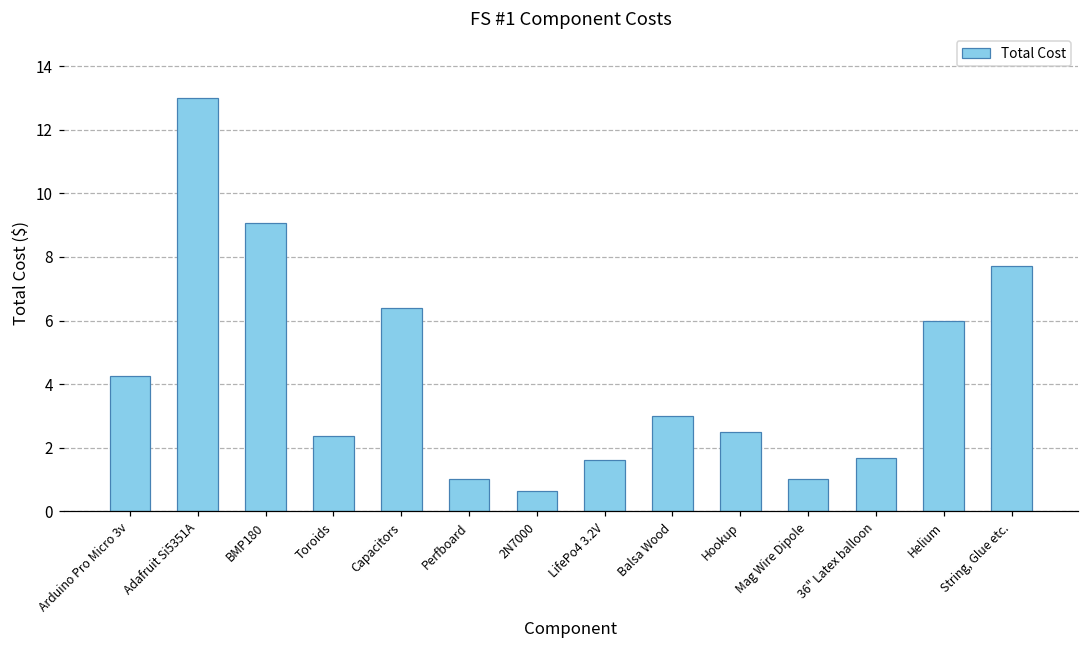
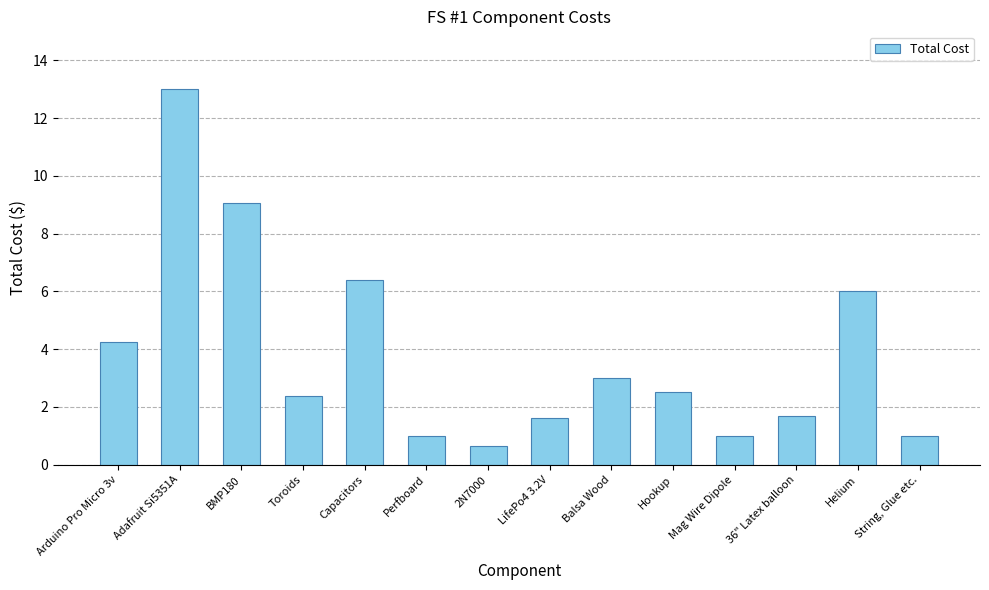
String, Glue etc.: 7.7 -> 1.0
